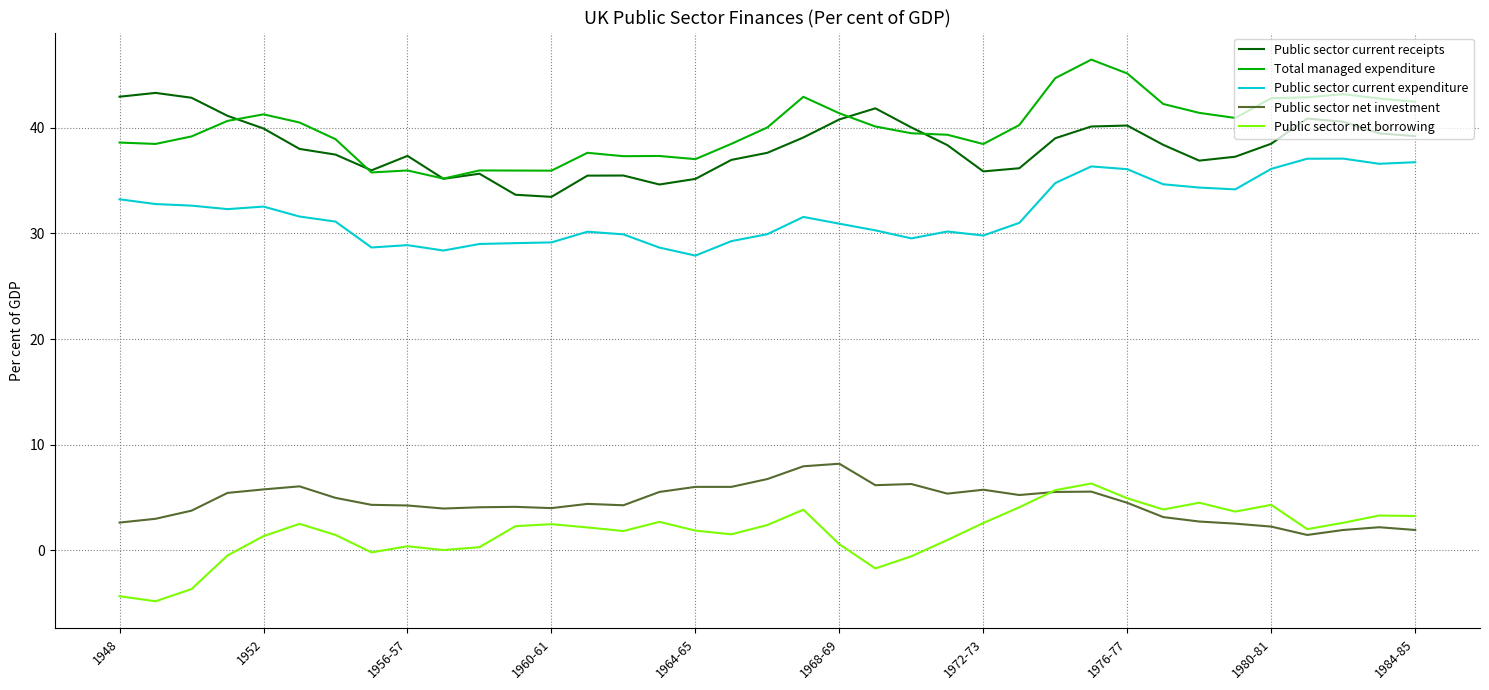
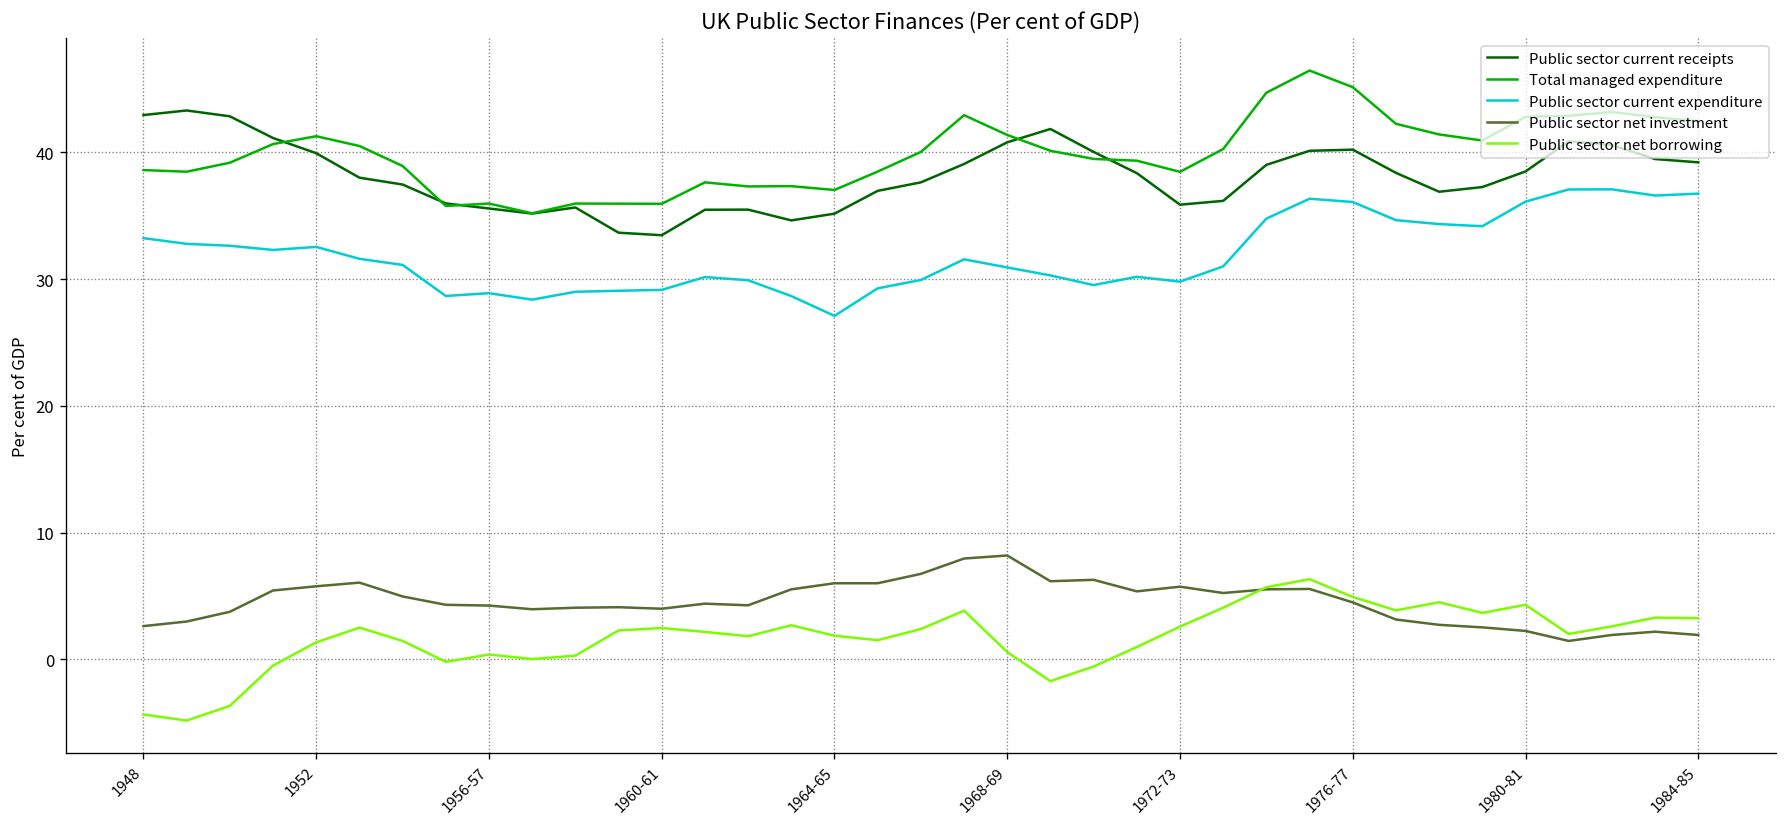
Public sector current receipts, 1956-57: 37.3 -> 35.6
Public sector current expenditure, 1964-65: 27.9 -> 27.1
